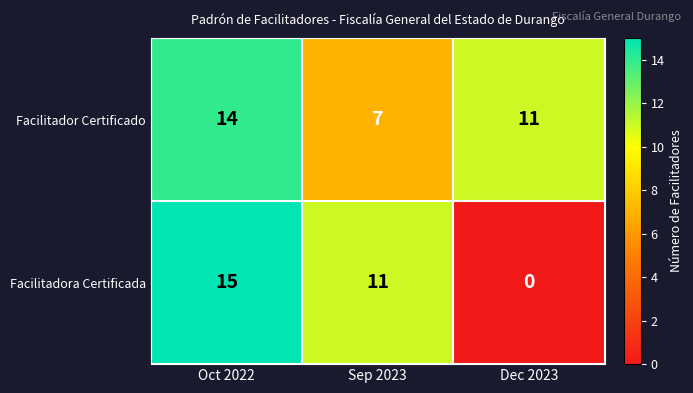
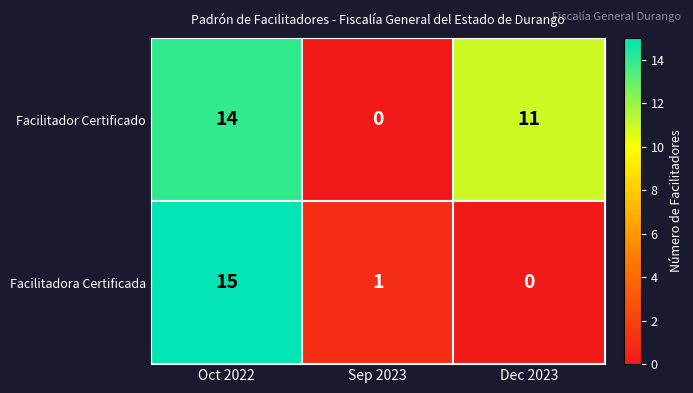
Facilitador Certificado, Sep 2023: 7 -> 0
Facilitadora Certificada, Sep 2023: 11 -> 1
